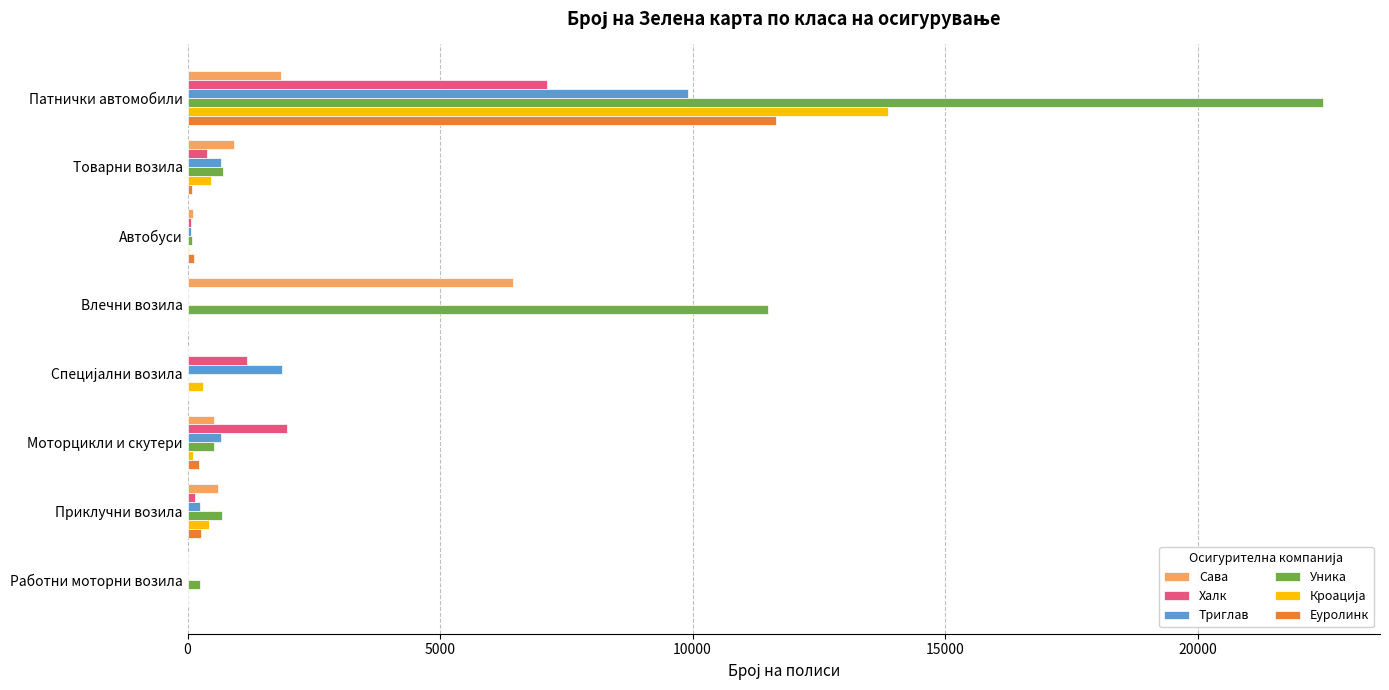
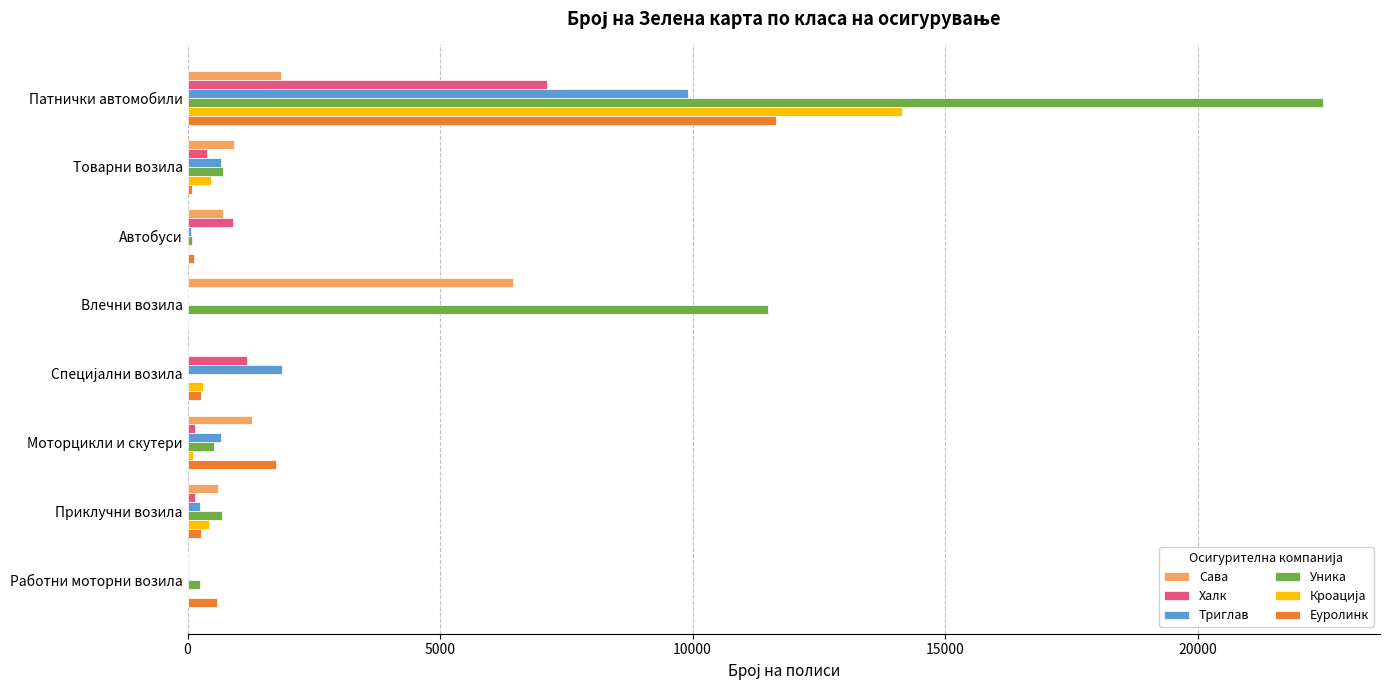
Кроација, Патнички автомобили: 13900 -> 14100
Сава, Автобуси: 100 -> 700
Халк, Автобуси: 100 -> 900
Еуролинк, Специјални возила: 0 -> 300
Сава, Моторцикли и скутери: 500 -> 1300
Халк, Моторцикли и скутери: 2000 -> 200
Еуролинк, Моторцикли и скутери: 200 -> 1800
Еуролинк, Работни моторни возила: 0 -> 600
